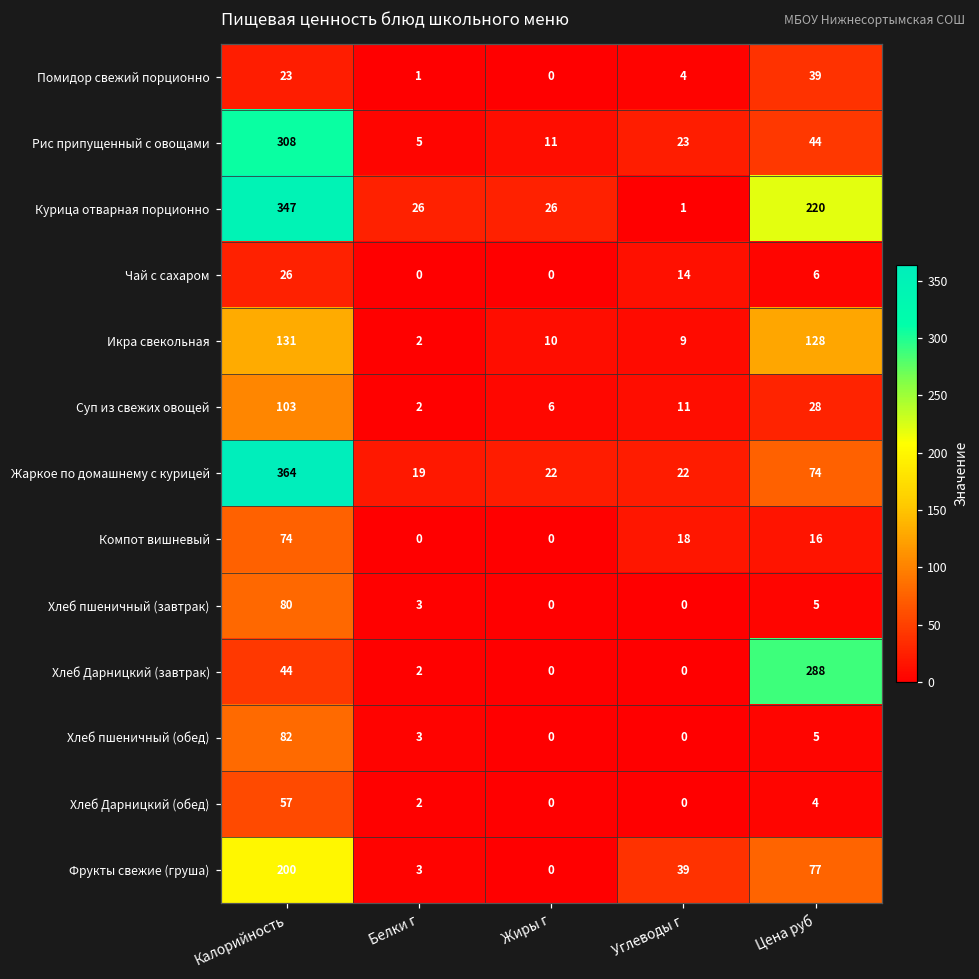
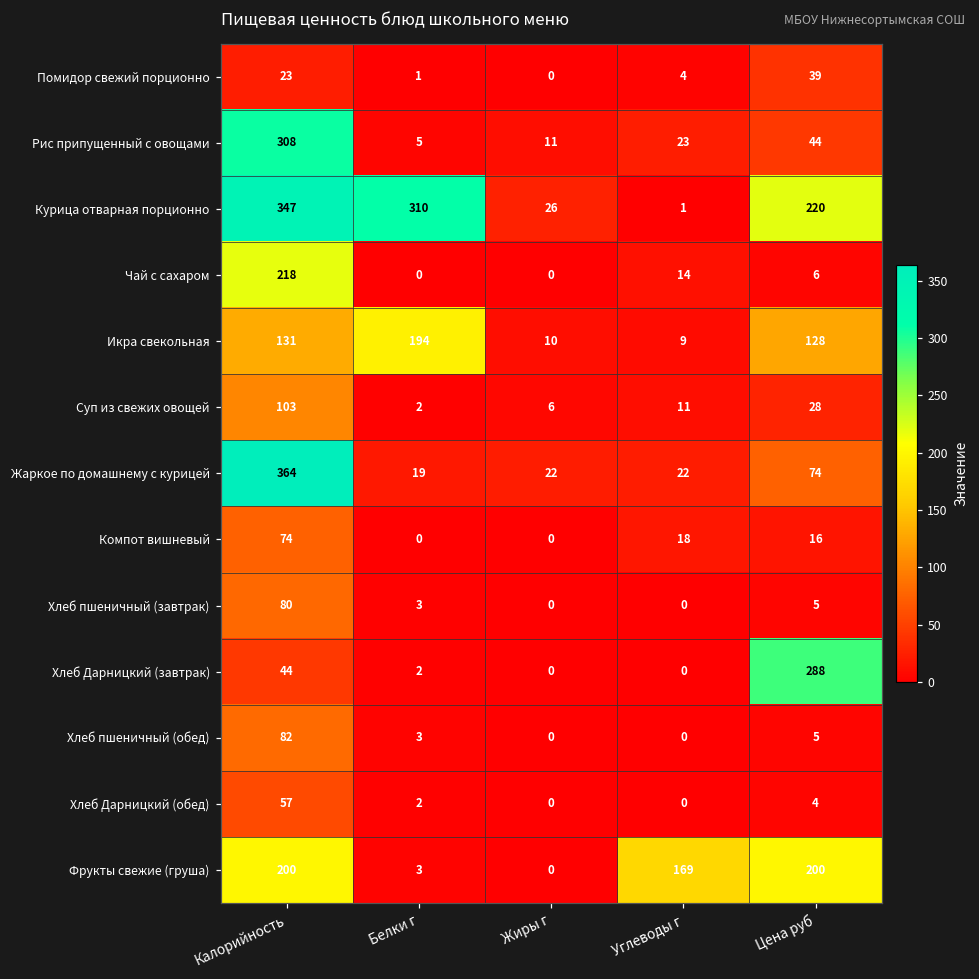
Курица отварная порционно, Белки г: 26 -> 310
Чай с сахаром, Калорийность: 26 -> 218
Икра свекольная, Белки г: 2 -> 194
Фрукты свежие (груша), Углеводы г: 39 -> 169
Фрукты свежие (груша), Цена руб: 77 -> 200
